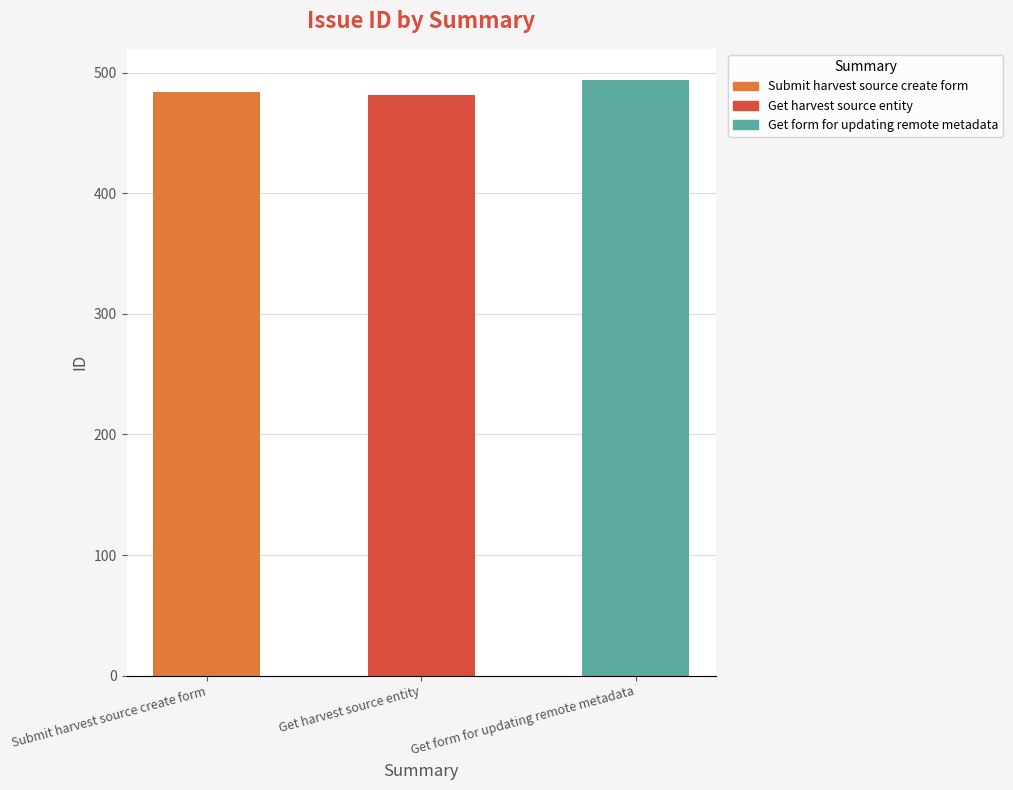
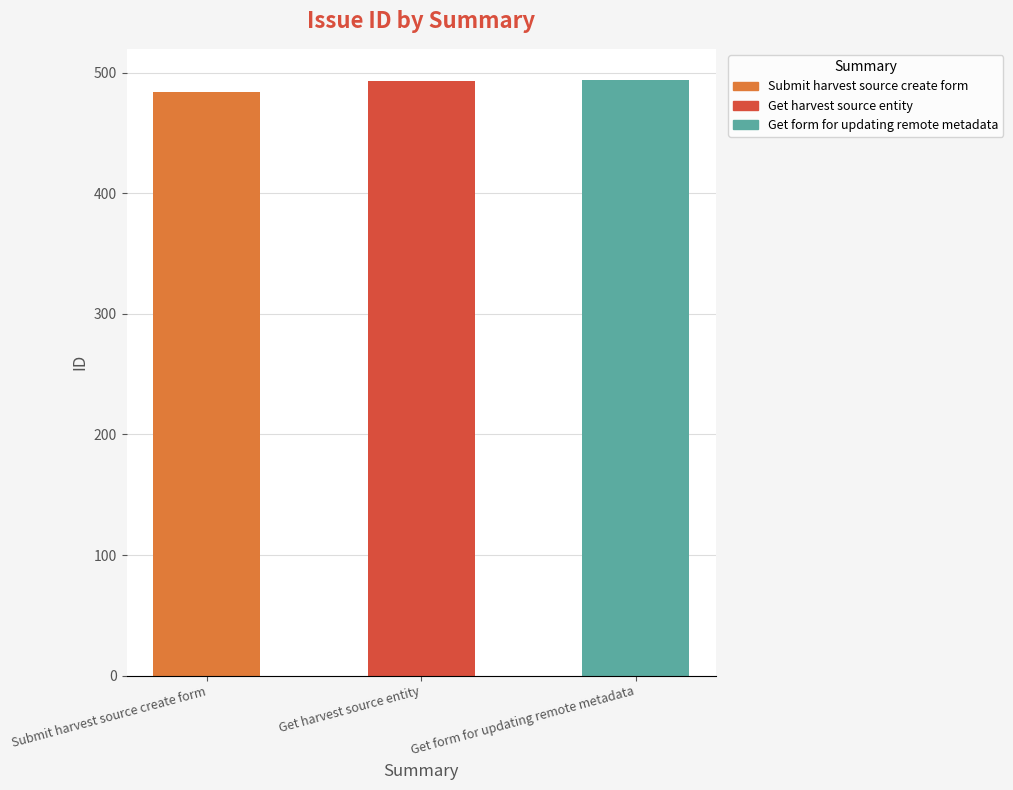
Get harvest source entity: 482 -> 493
